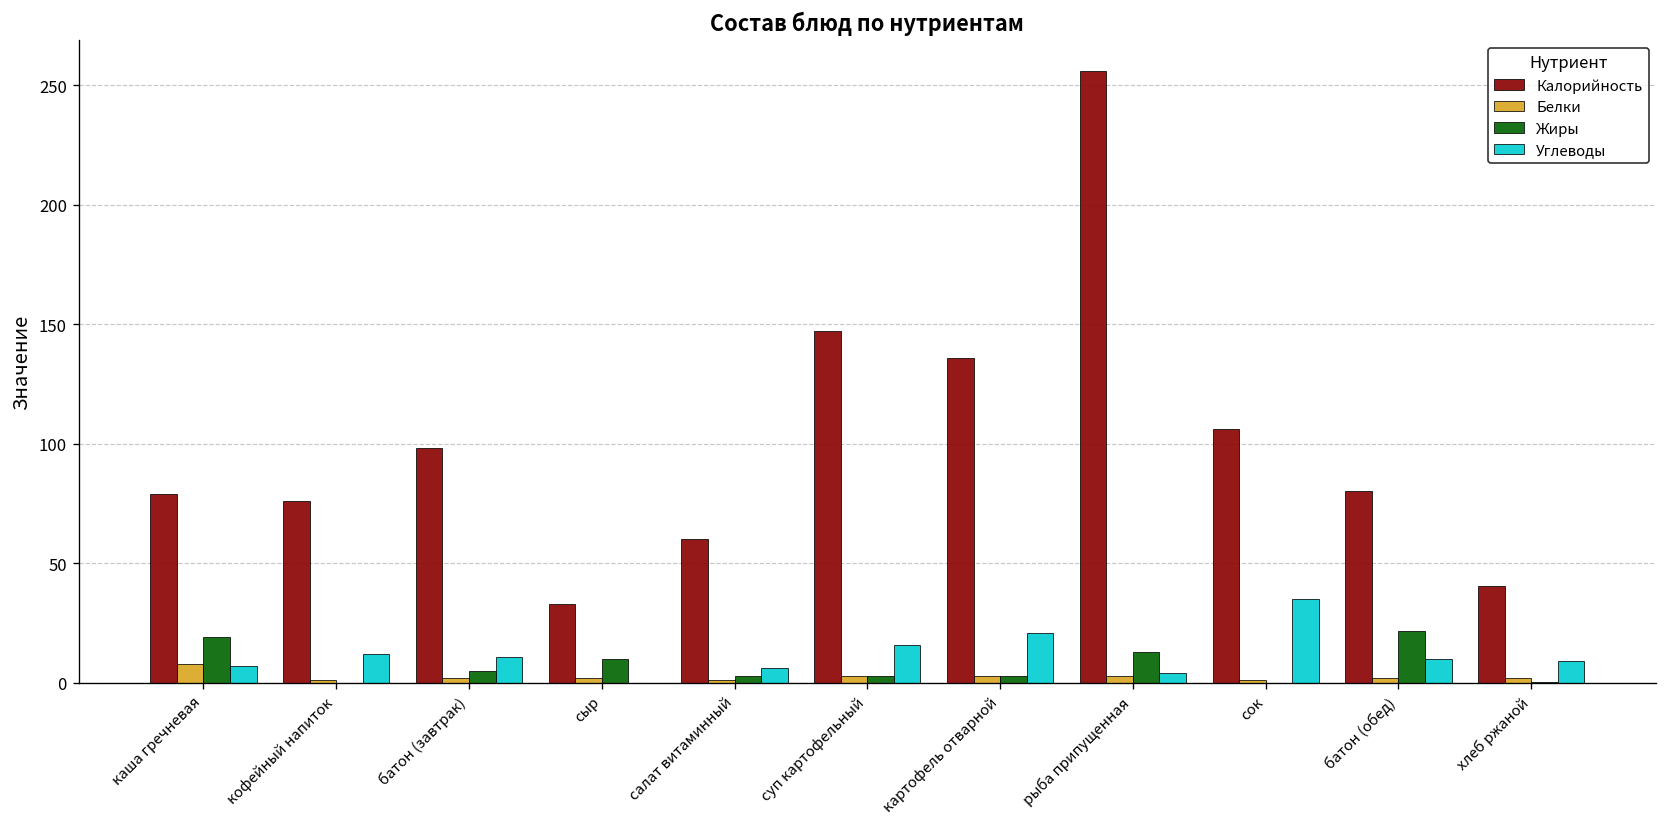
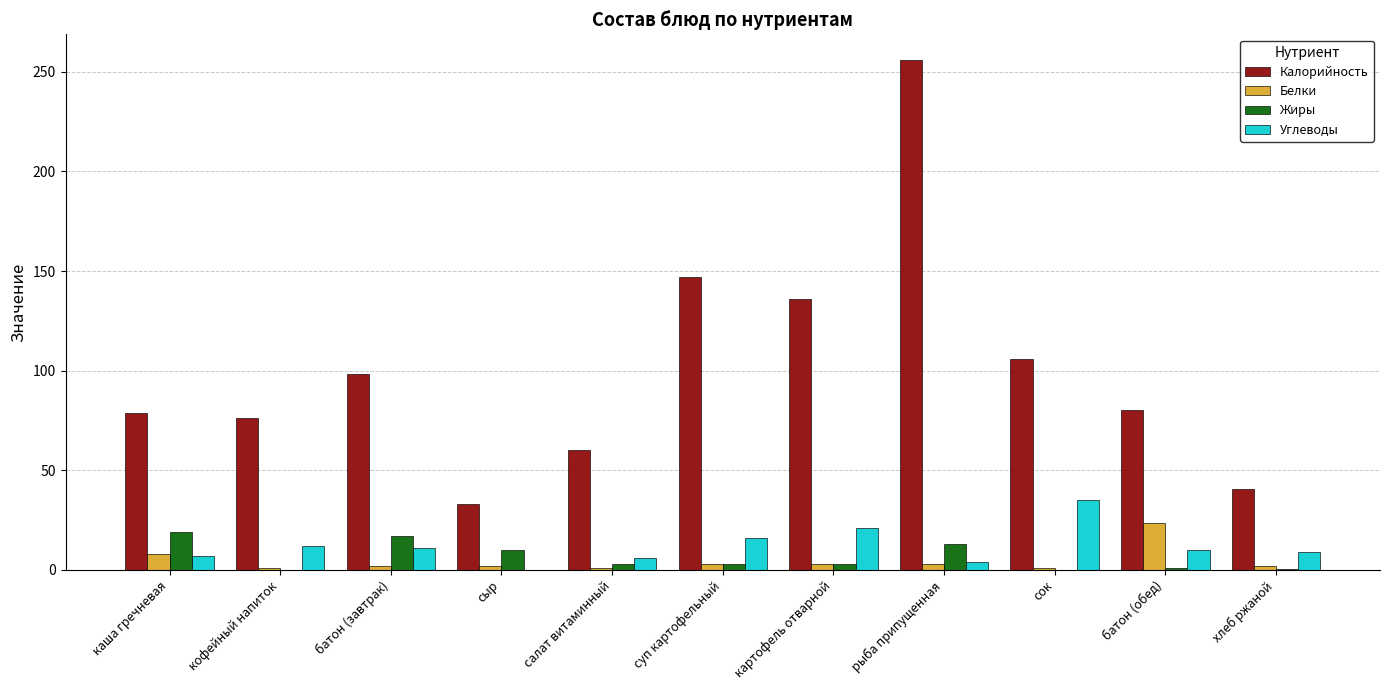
Жиры, батон (завтрак): 5 -> 17
Белки, батон (обед): 2 -> 24
Жиры, батон (обед): 22 -> 1
